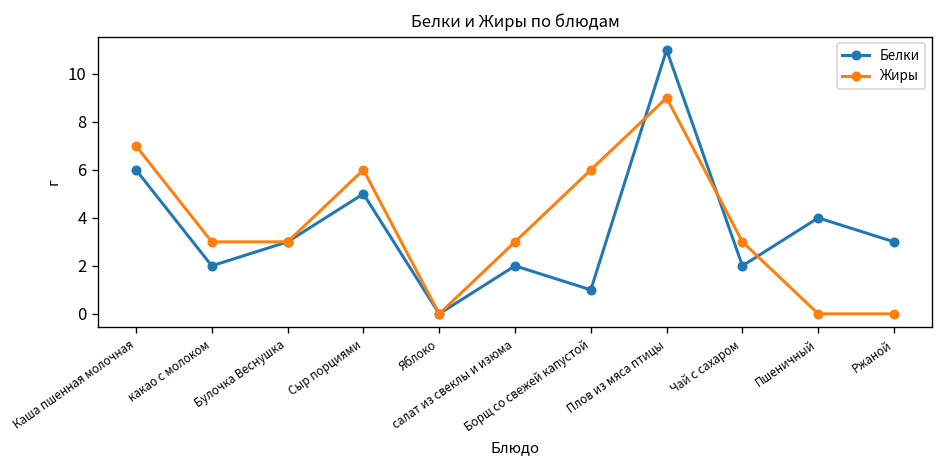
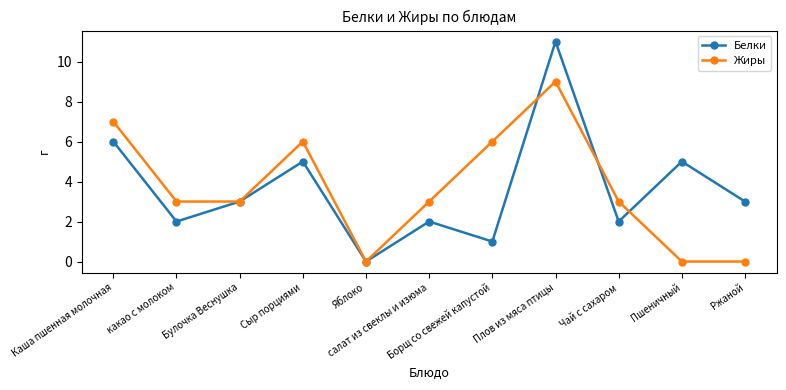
Белки, Пшеничный: 4 -> 5
